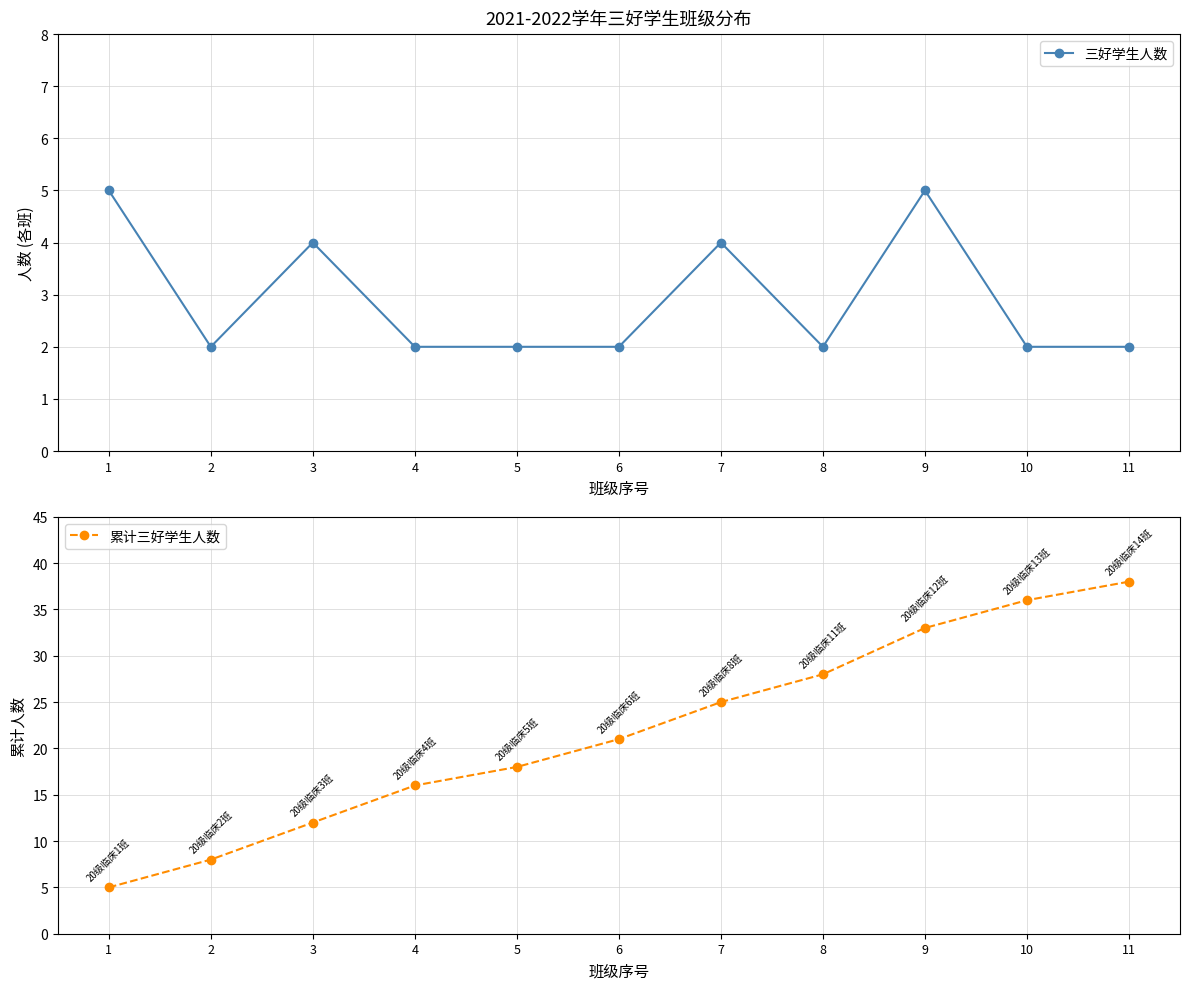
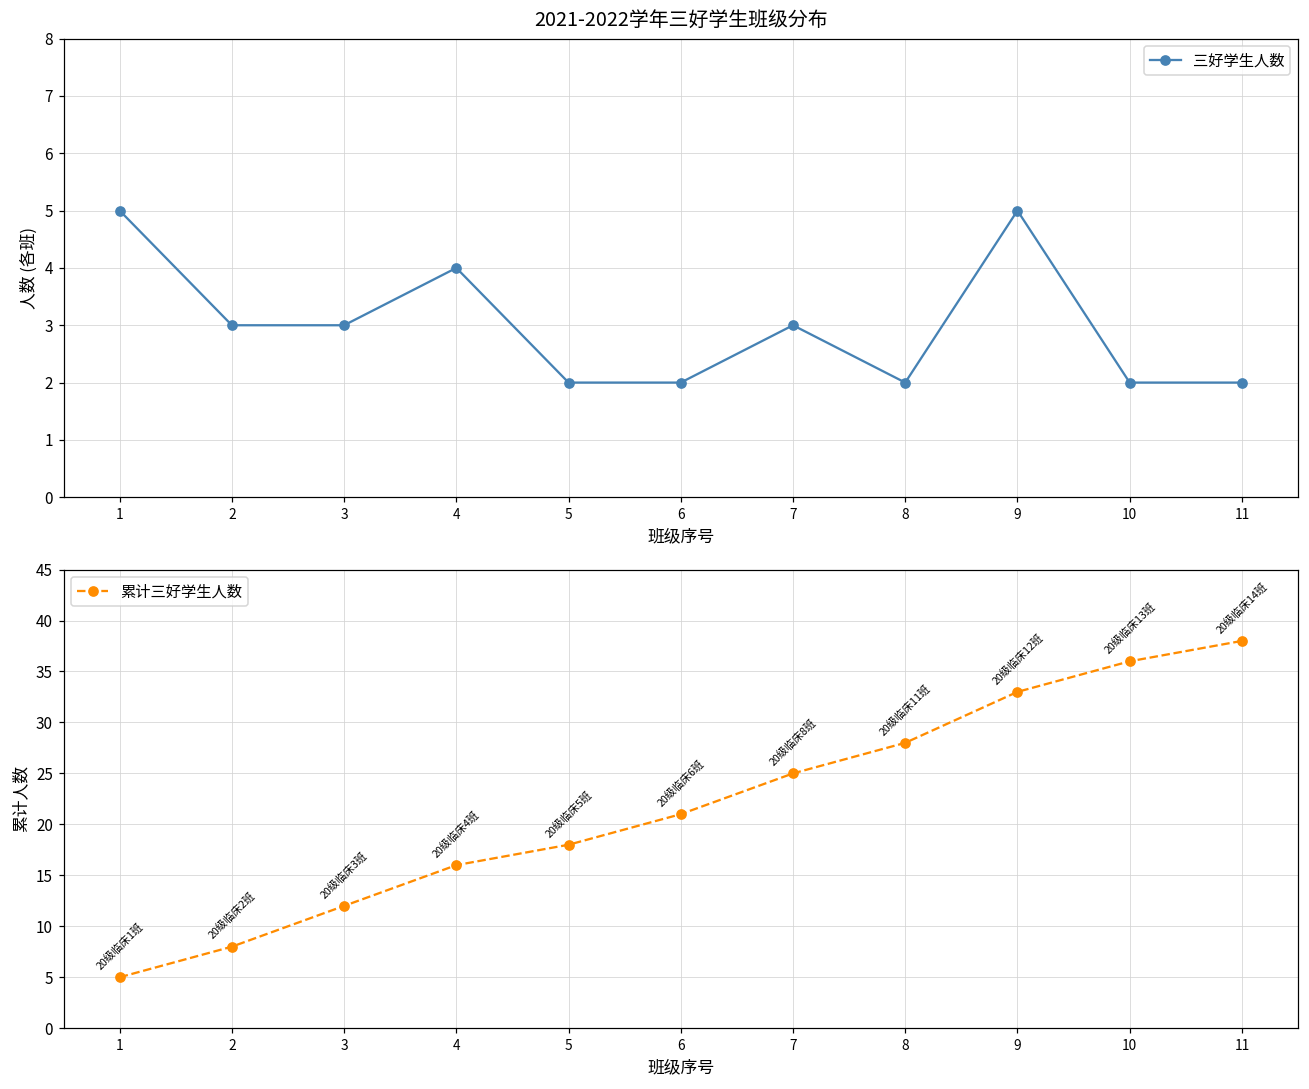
2021-2022学年三好学生班级分布, 2: 2 -> 3
2021-2022学年三好学生班级分布, 3: 4 -> 3
2021-2022学年三好学生班级分布, 4: 2 -> 4
2021-2022学年三好学生班级分布, 7: 4 -> 3
